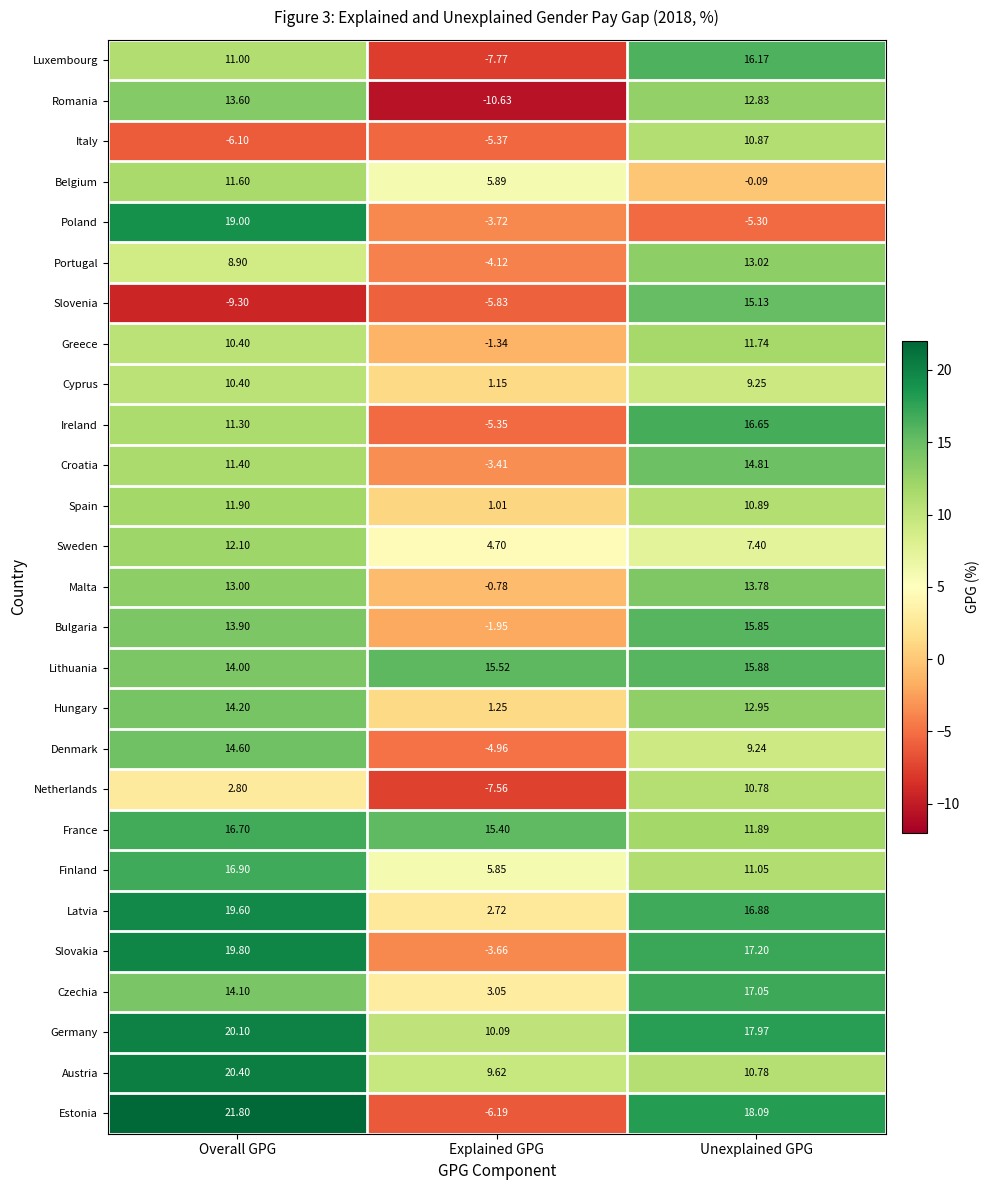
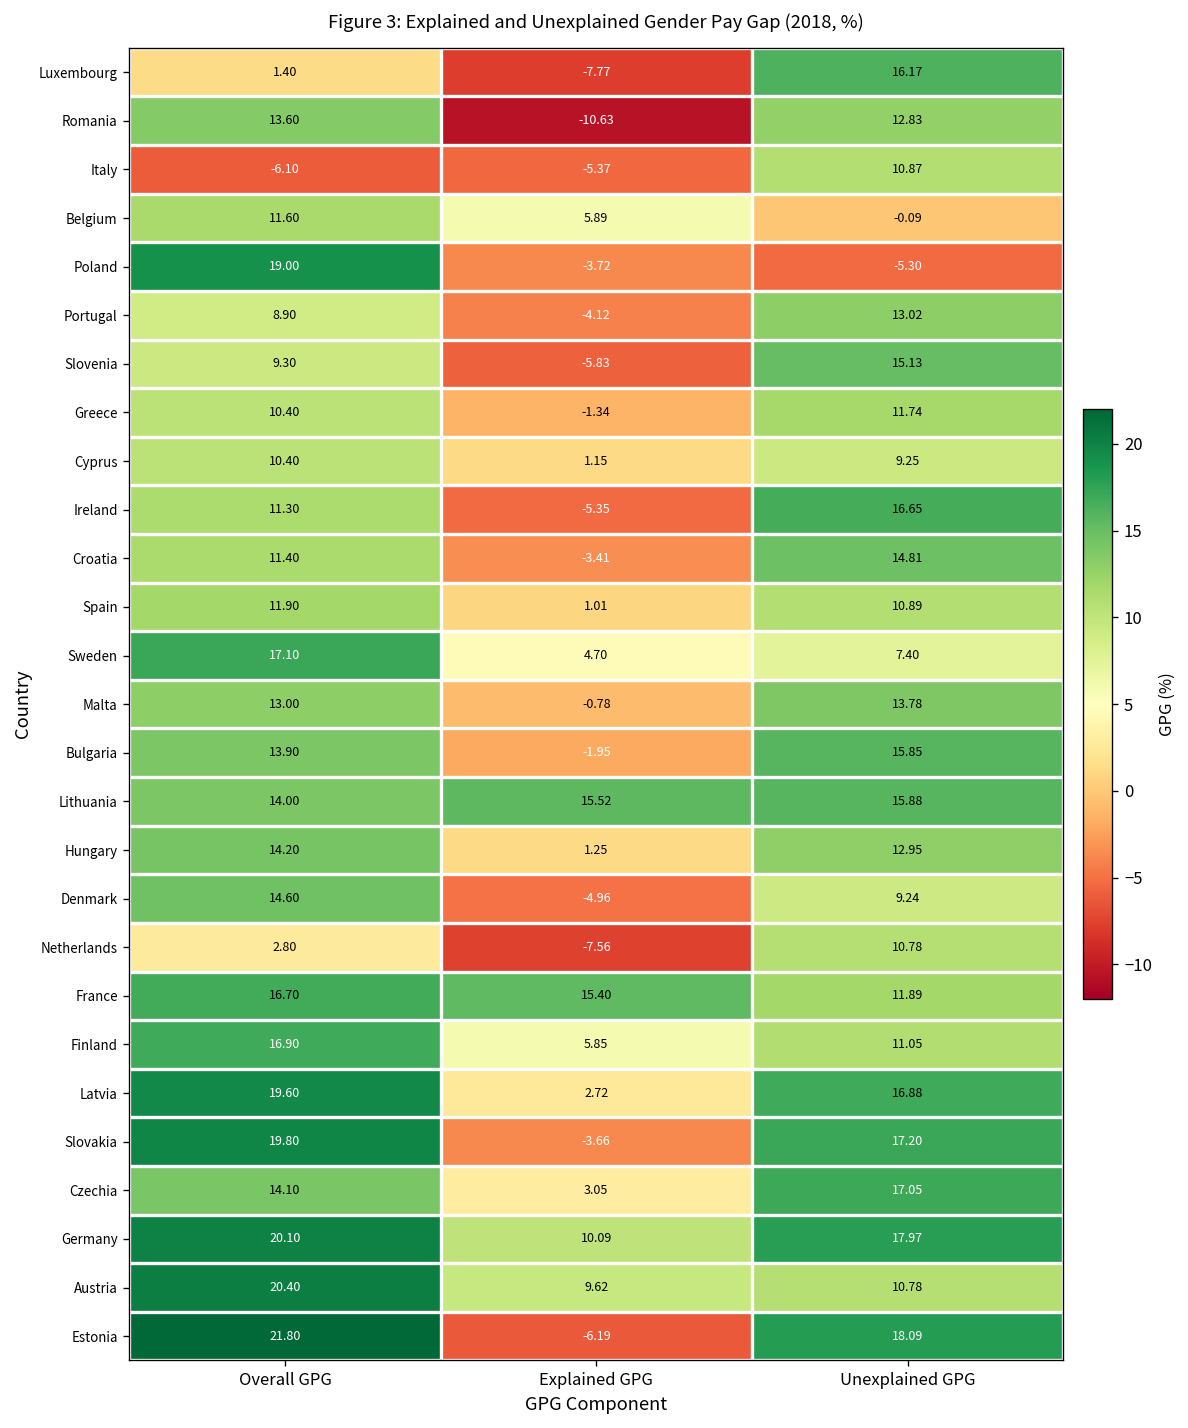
Luxembourg, Overall GPG: 11.00 -> 1.40
Slovenia, Overall GPG: -9.30 -> 9.30
Sweden, Overall GPG: 12.10 -> 17.10
